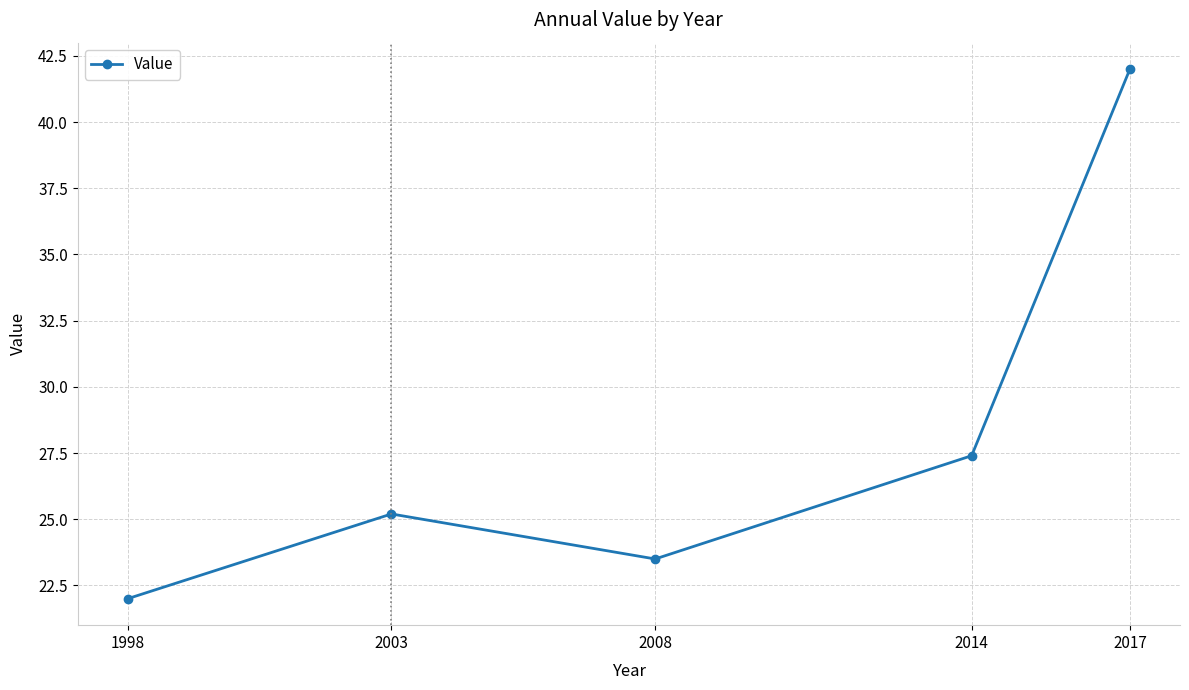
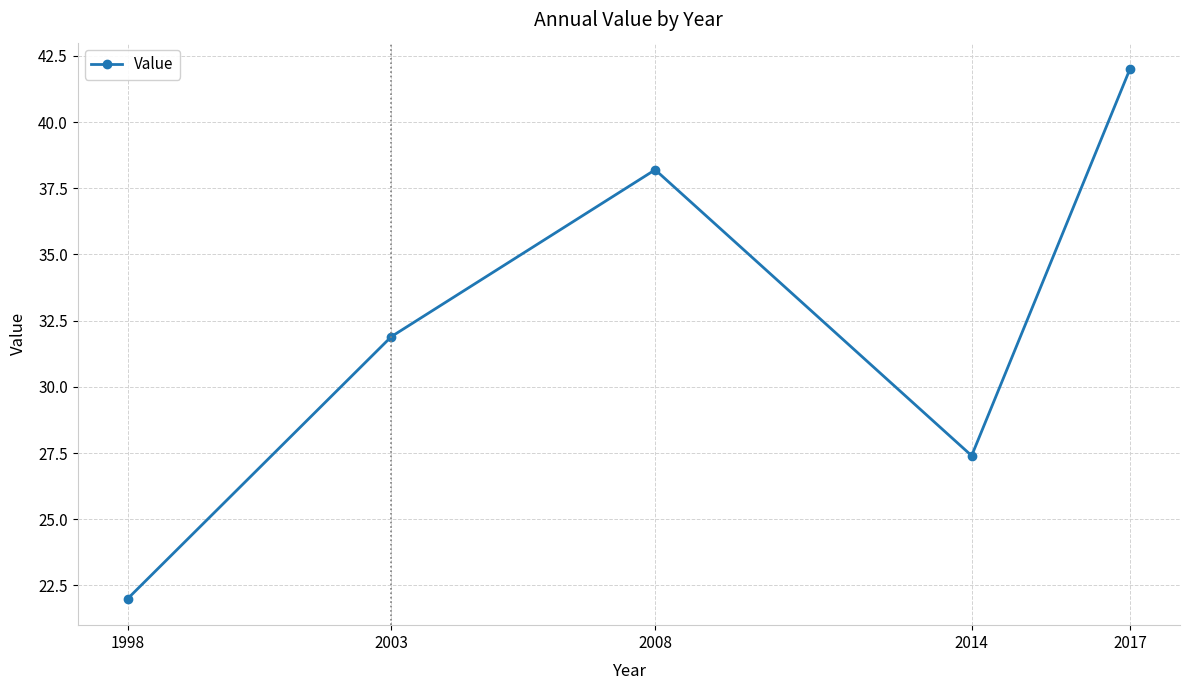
2003: 25.2 -> 31.9
2008: 23.5 -> 38.2
